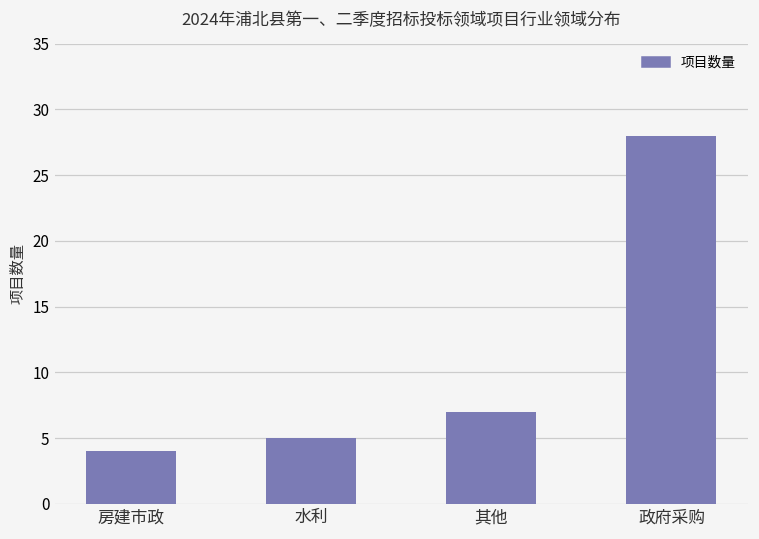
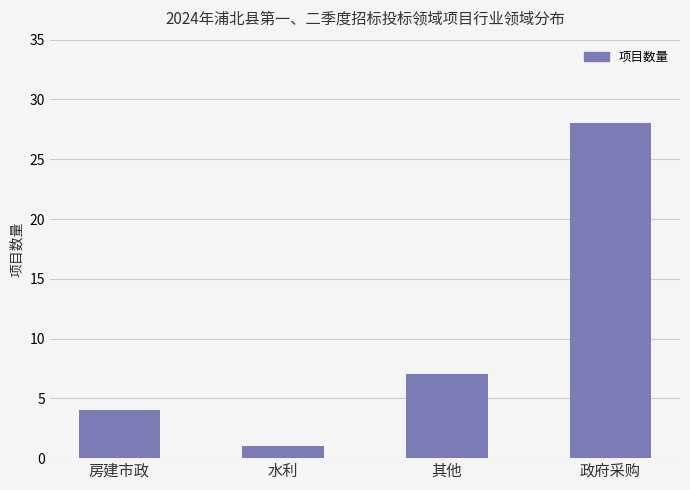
水利: 5 -> 1
